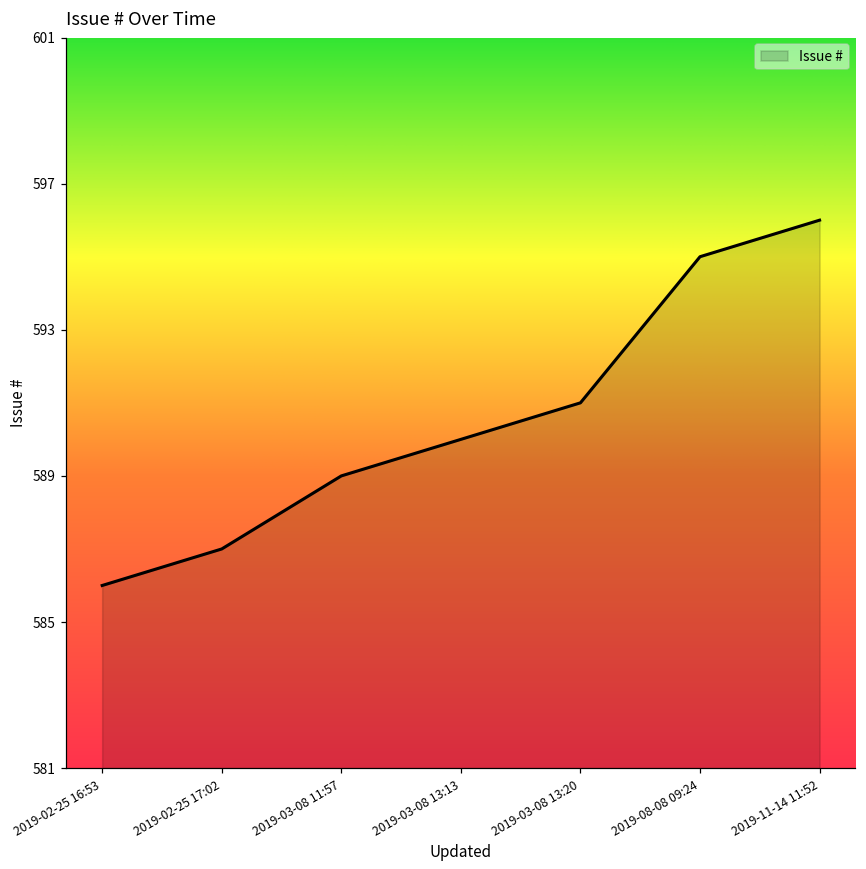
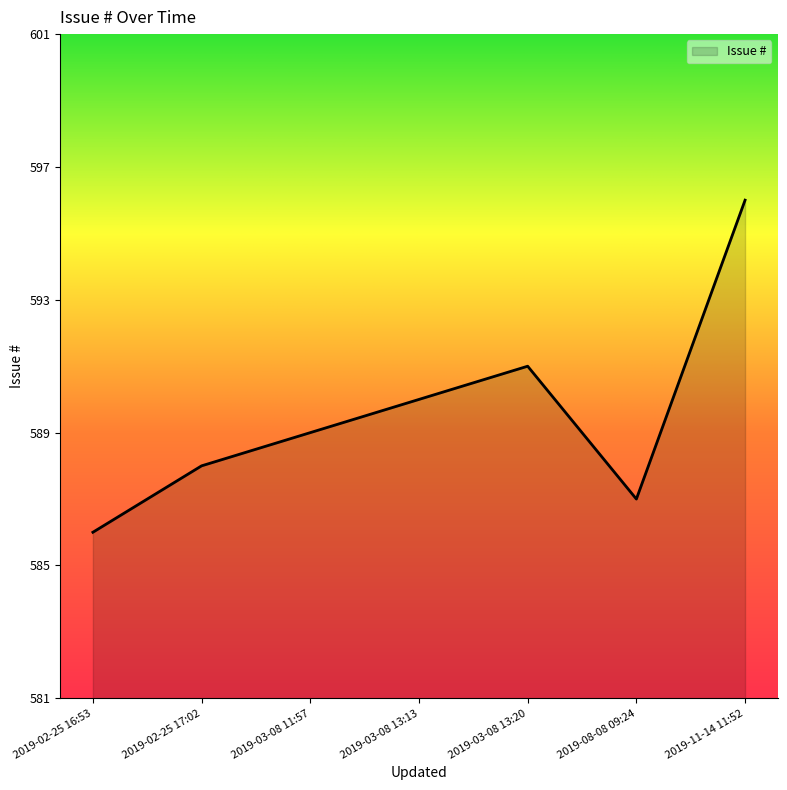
2019-02-25 17:02: 587 -> 588
2019-08-08 09:24: 595 -> 587
